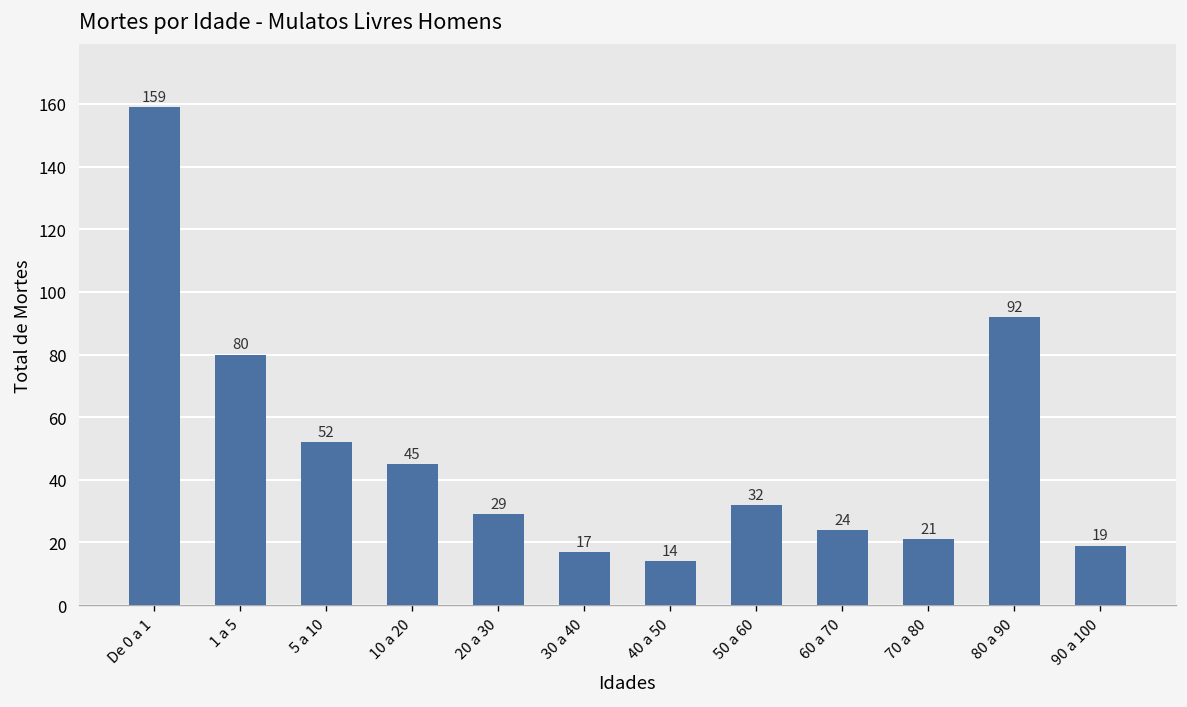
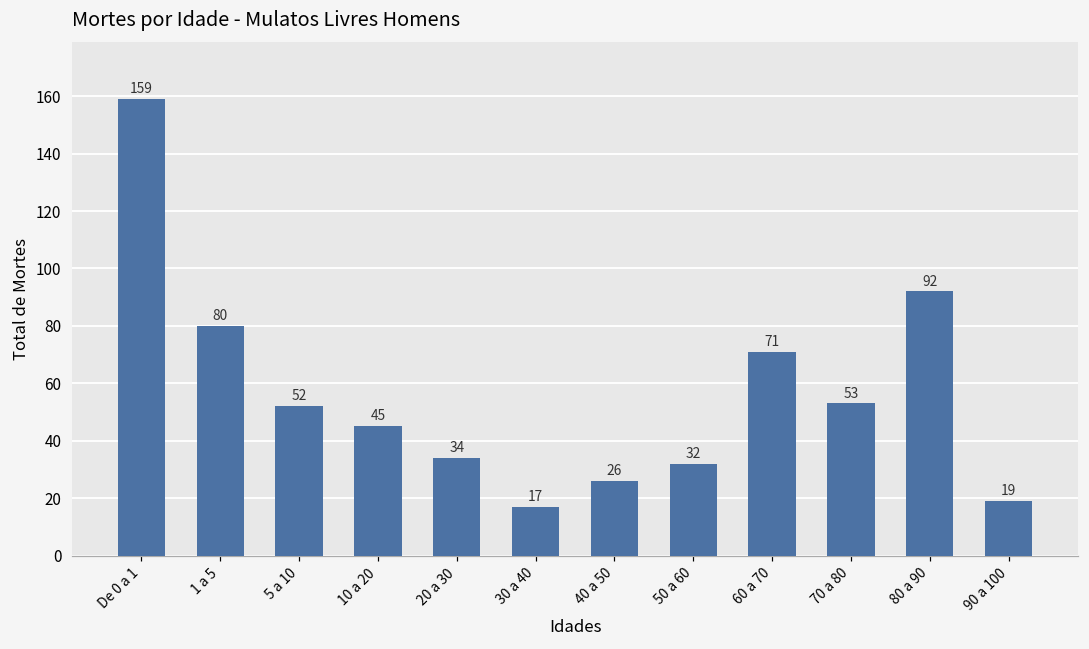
20 a 30: 29 -> 34
40 a 50: 14 -> 26
60 a 70: 24 -> 71
70 a 80: 21 -> 53
